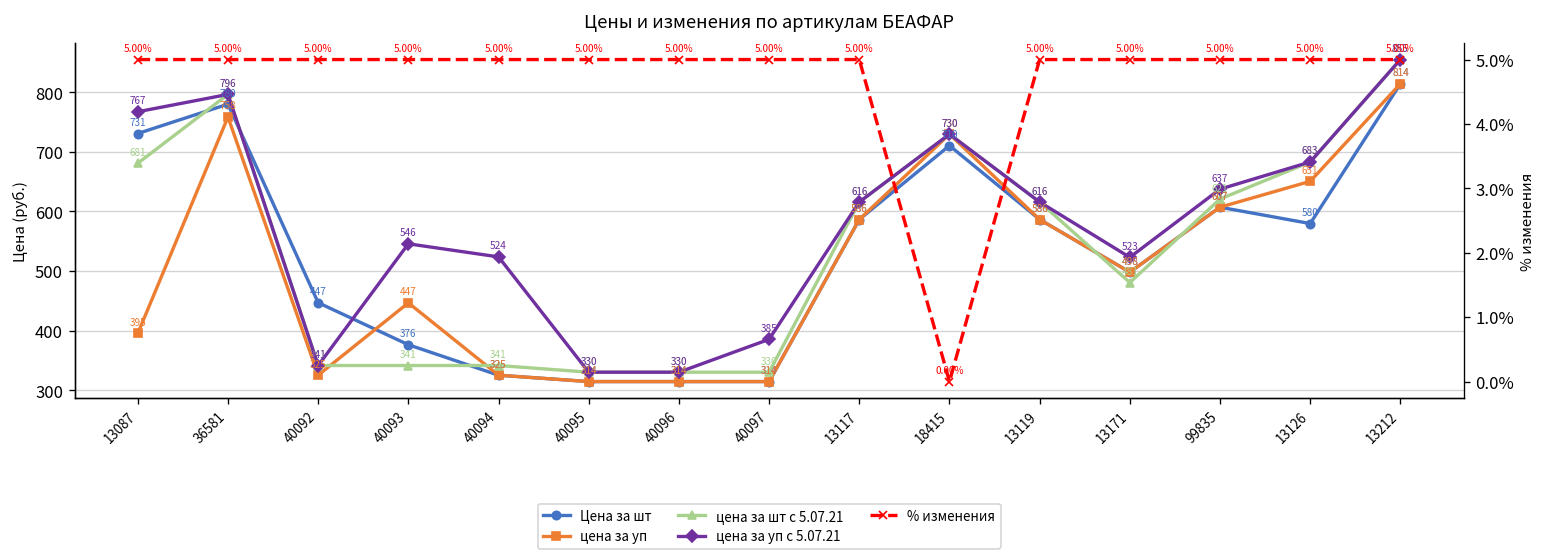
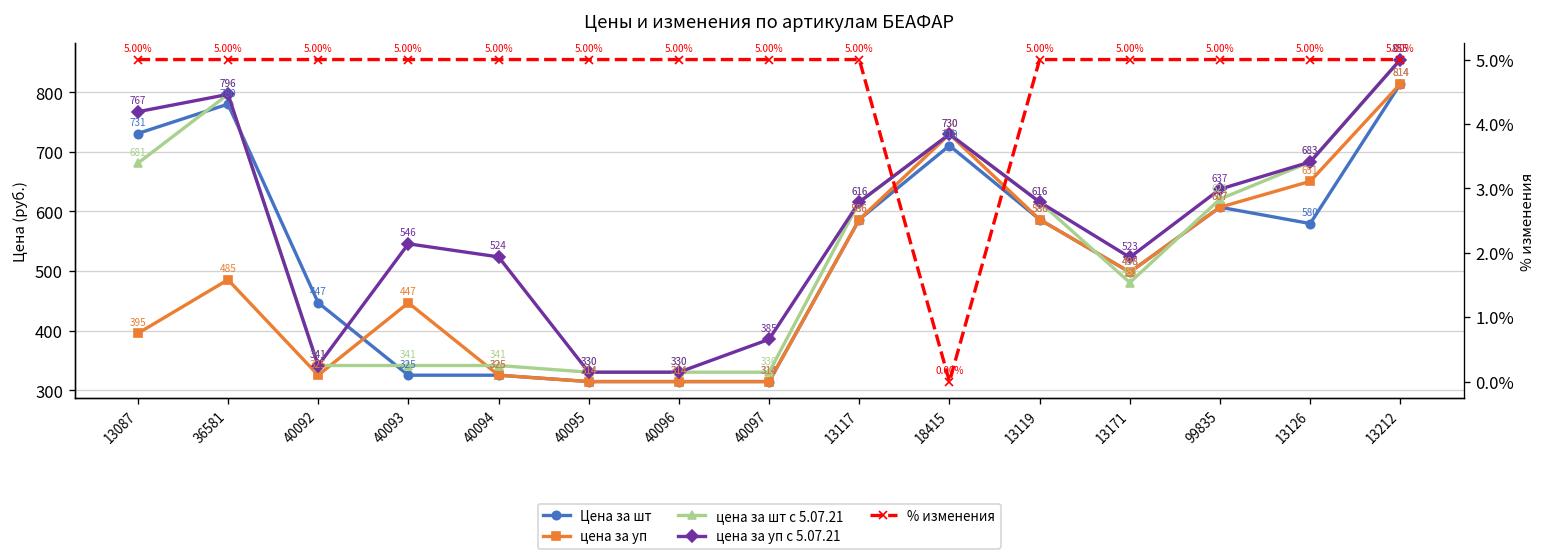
цена за уп, 36581: 758 -> 485
Цена за шт, 40093: 376 -> 325
